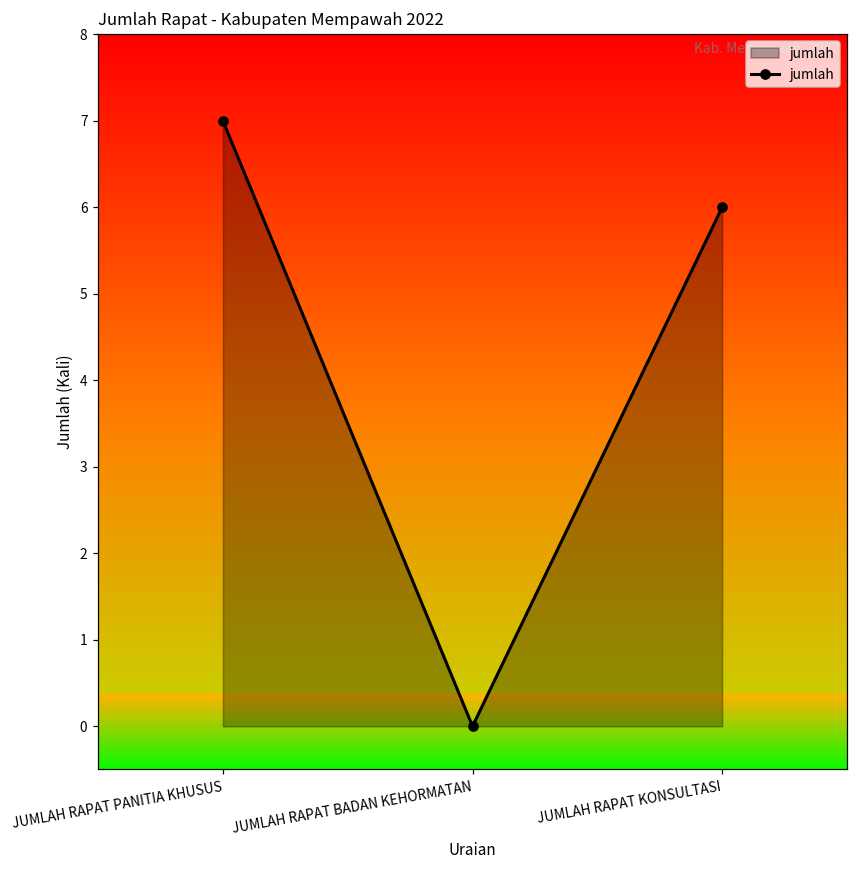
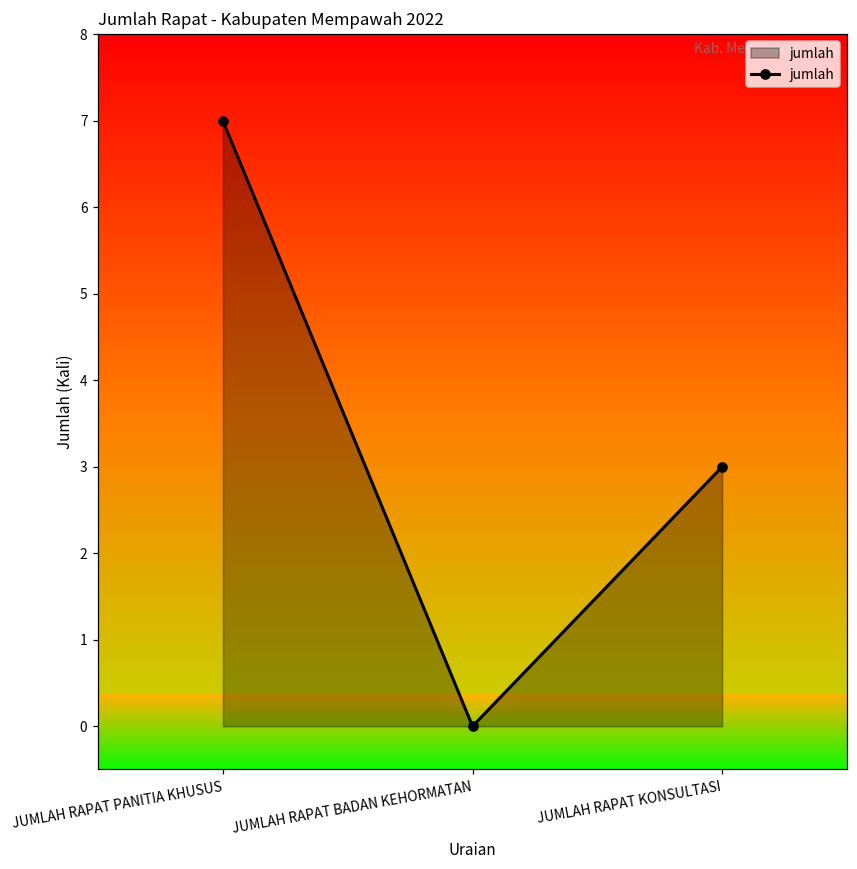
JUMLAH RAPAT KONSULTASI: 6 -> 3
